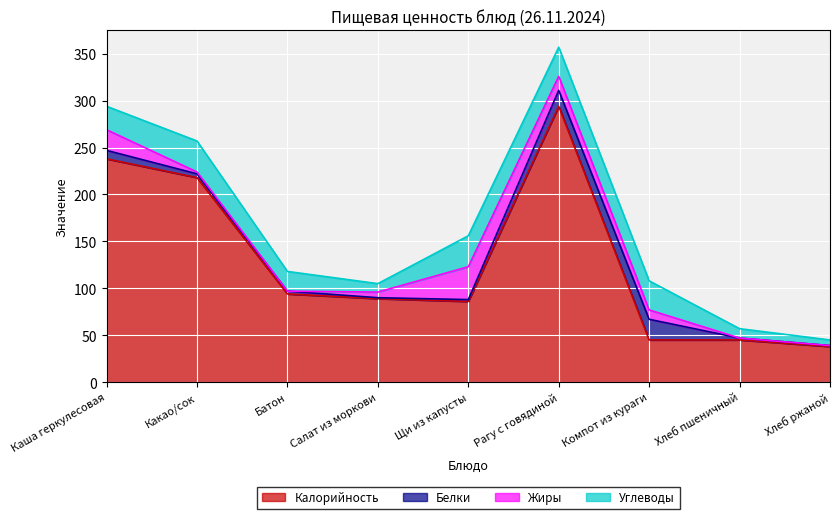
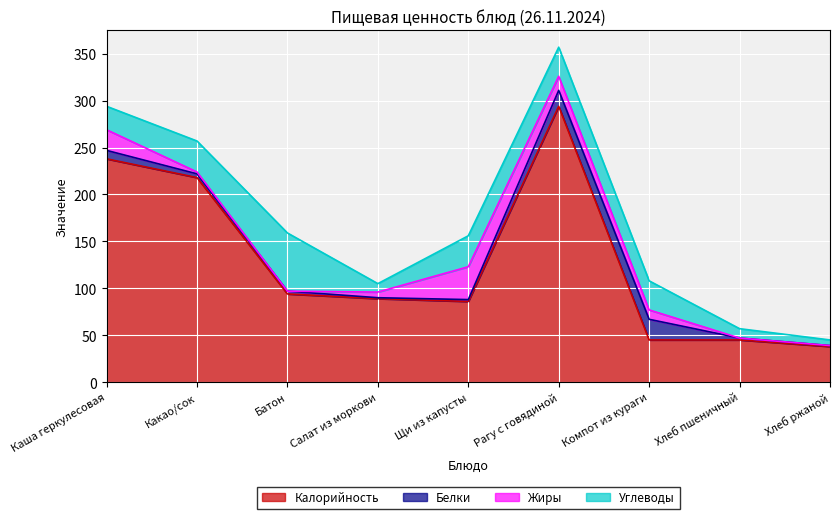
Углеводы, Батон: 20 -> 60
